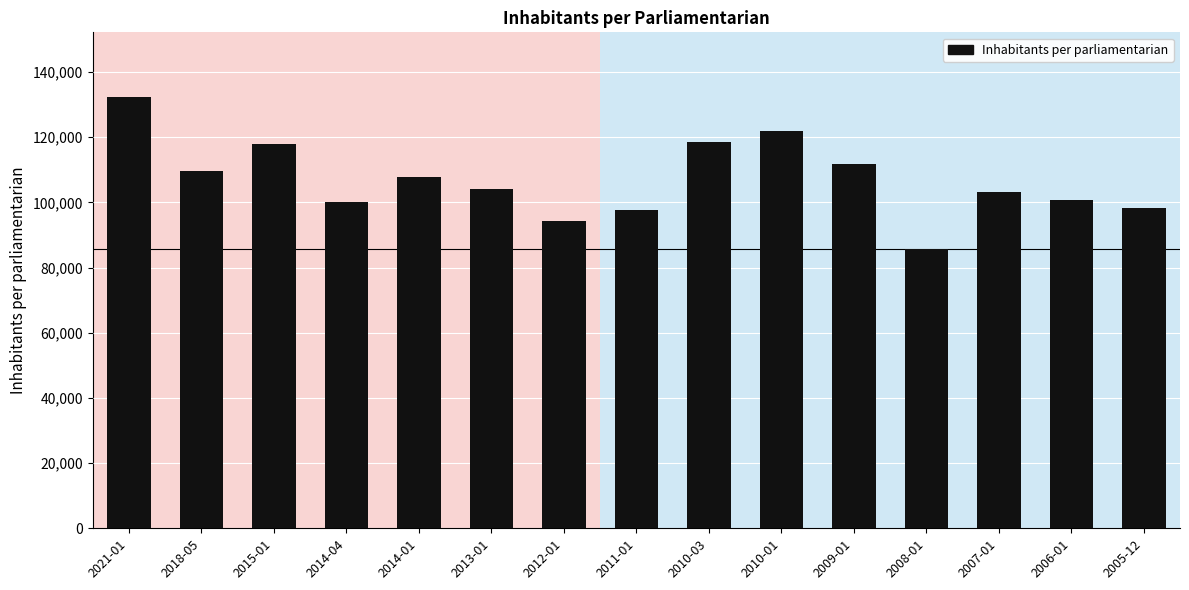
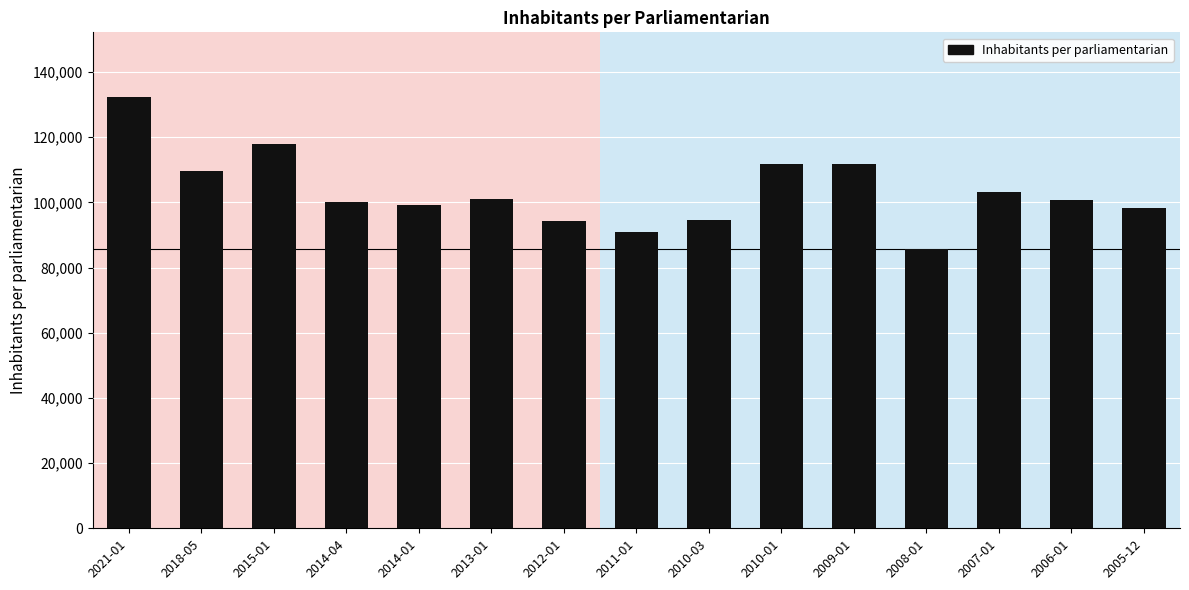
2014-01: 108,000 -> 99,000
2013-01: 104,000 -> 101,000
2011-01: 98,000 -> 91,000
2010-03: 119,000 -> 95,000
2010-01: 122,000 -> 112,000
